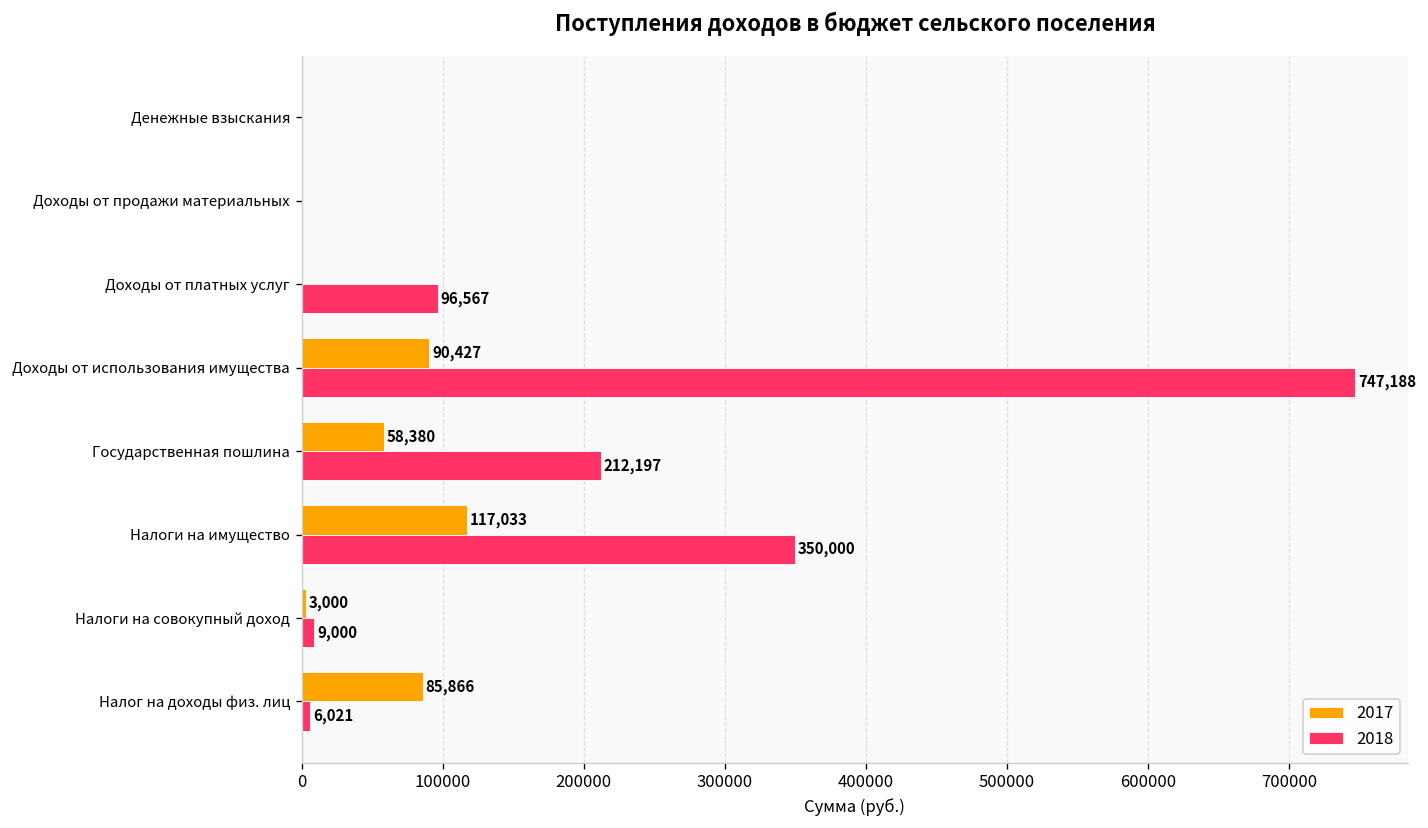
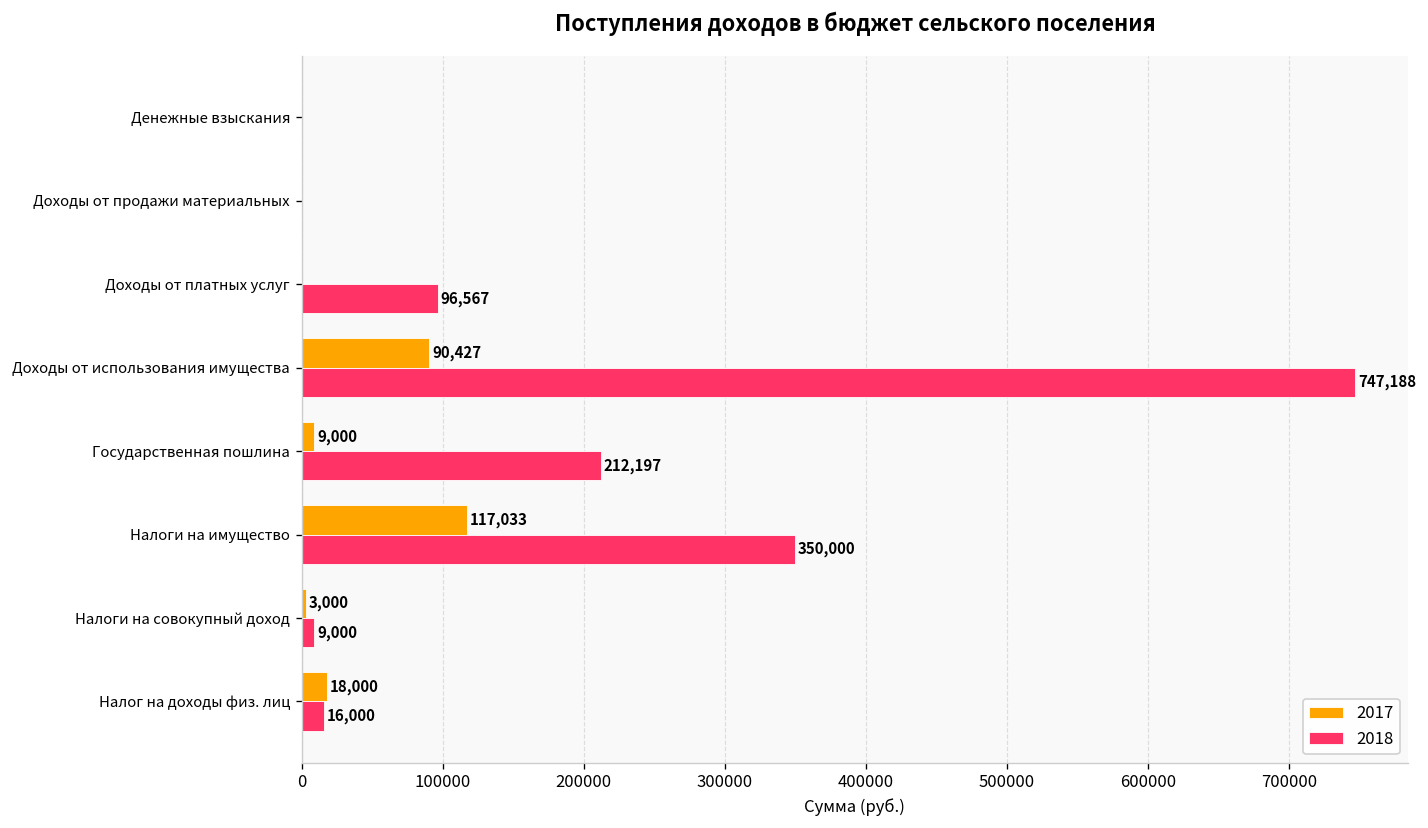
2017, Государственная пошлина: 58,380 -> 9,000
2017, Налог на доходы физ. лиц: 85,866 -> 18,000
2018, Налог на доходы физ. лиц: 6,021 -> 16,000
